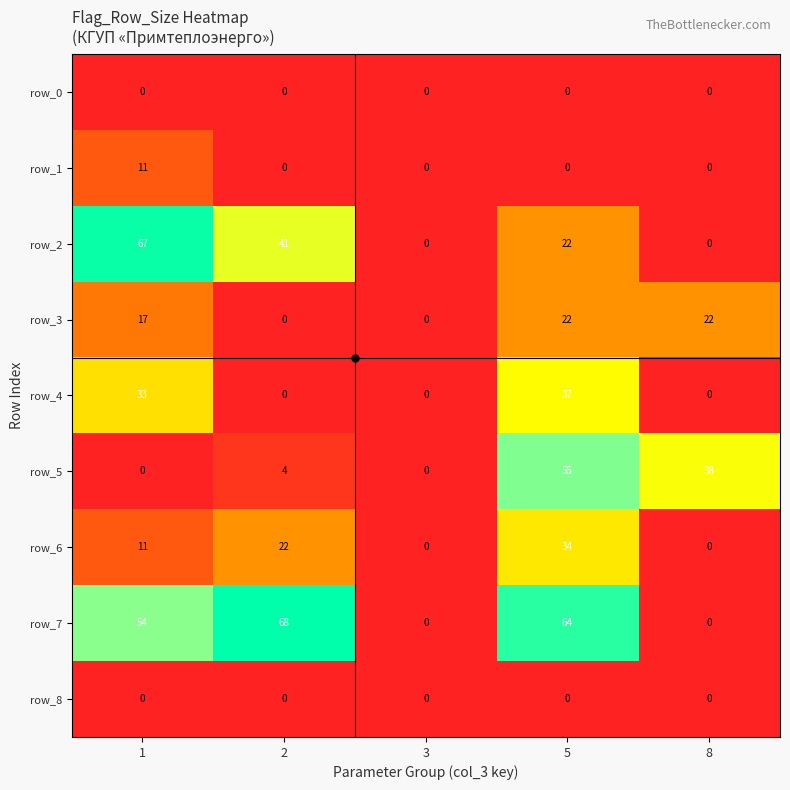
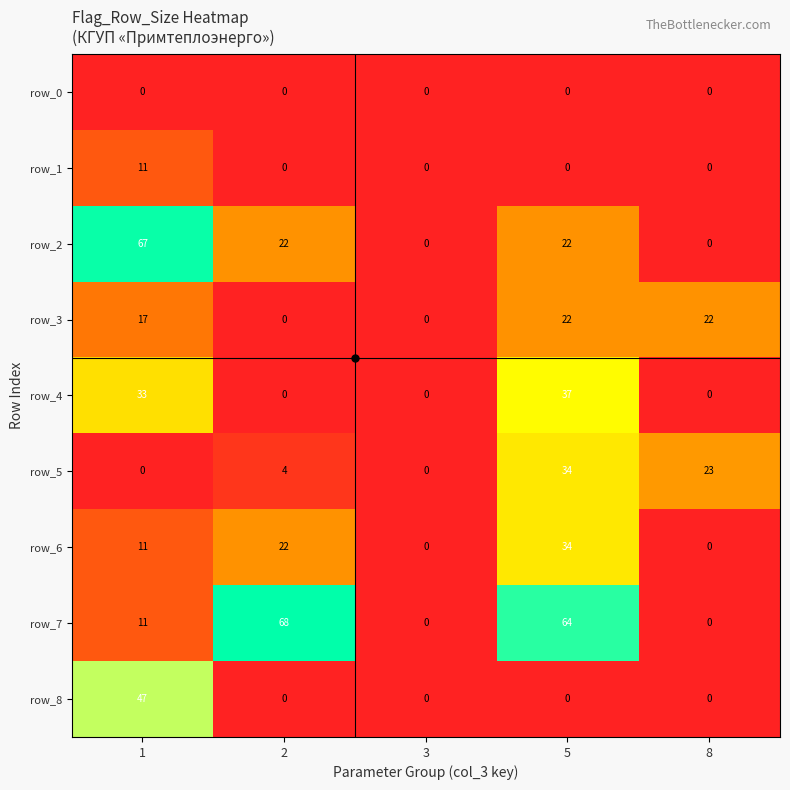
row_2, 2: 41 -> 22
row_5, 5: 55 -> 34
row_5, 8: 38 -> 23
row_7, 1: 54 -> 11
row_8, 1: 0 -> 47
